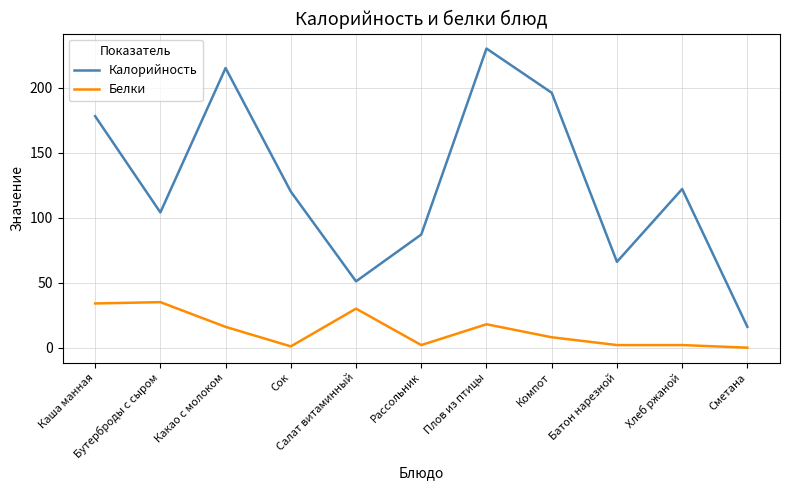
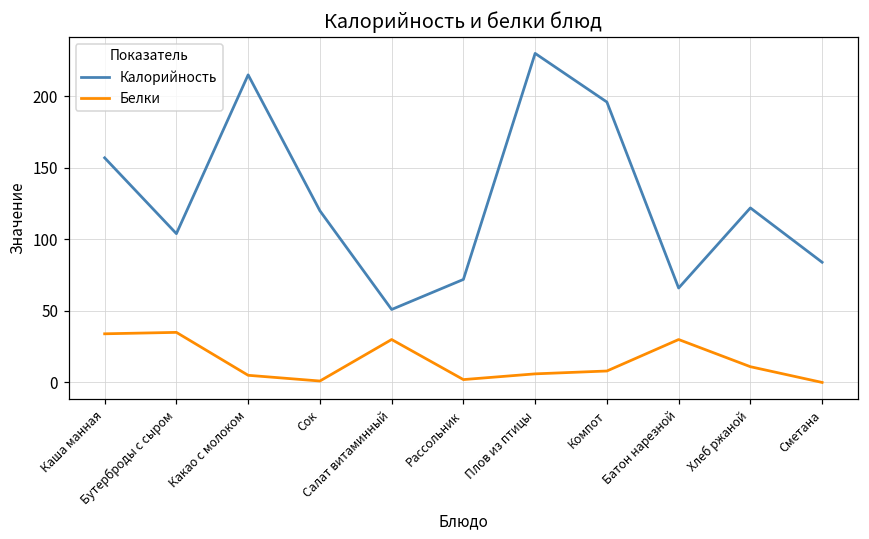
Калорийность, Каша манная: 178 -> 157
Белки, Какао с молоком: 16 -> 5
Калорийность, Рассольник: 87 -> 72
Белки, Плов из птицы: 18 -> 6
Белки, Батон нарезной: 2 -> 30
Белки, Хлеб ржаной: 2 -> 11
Калорийность, Сметана: 16 -> 84
